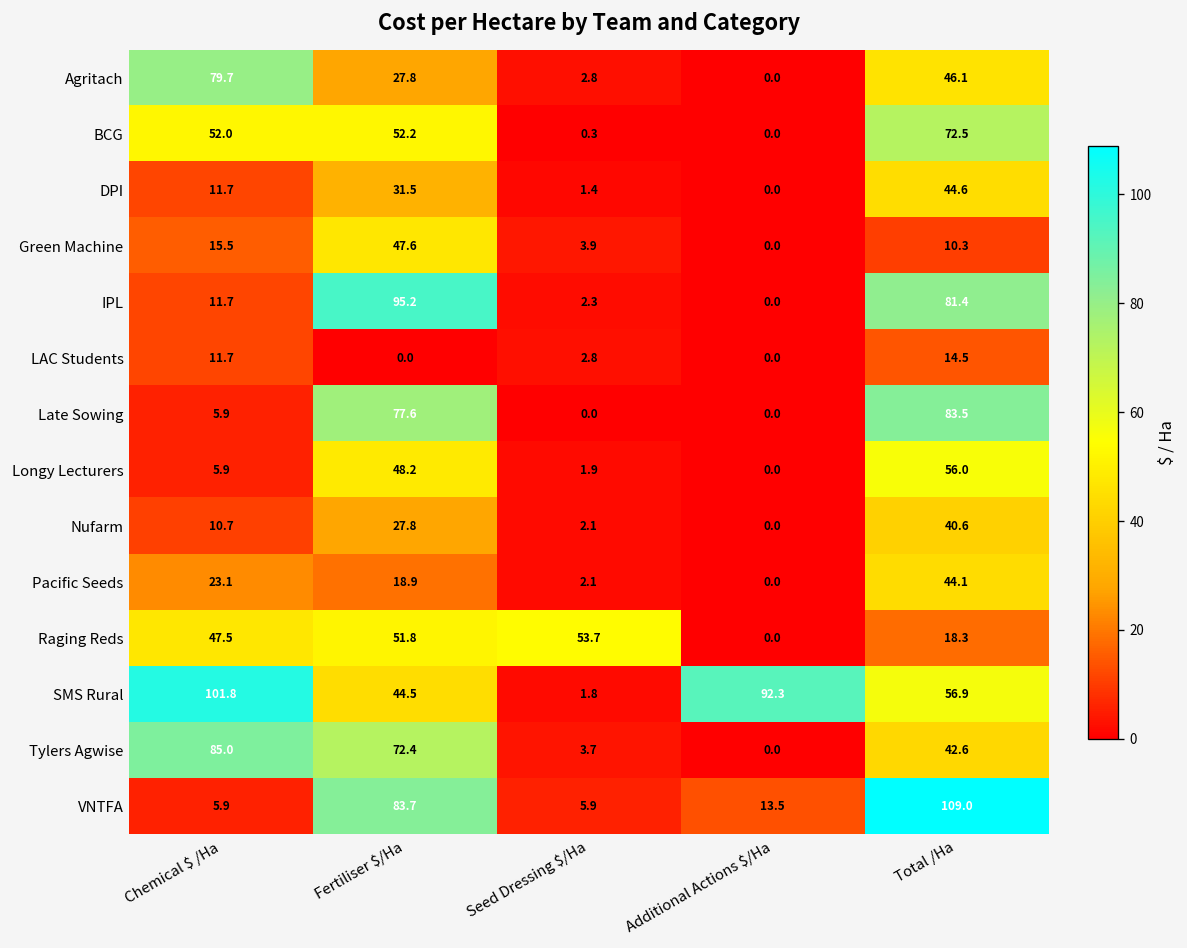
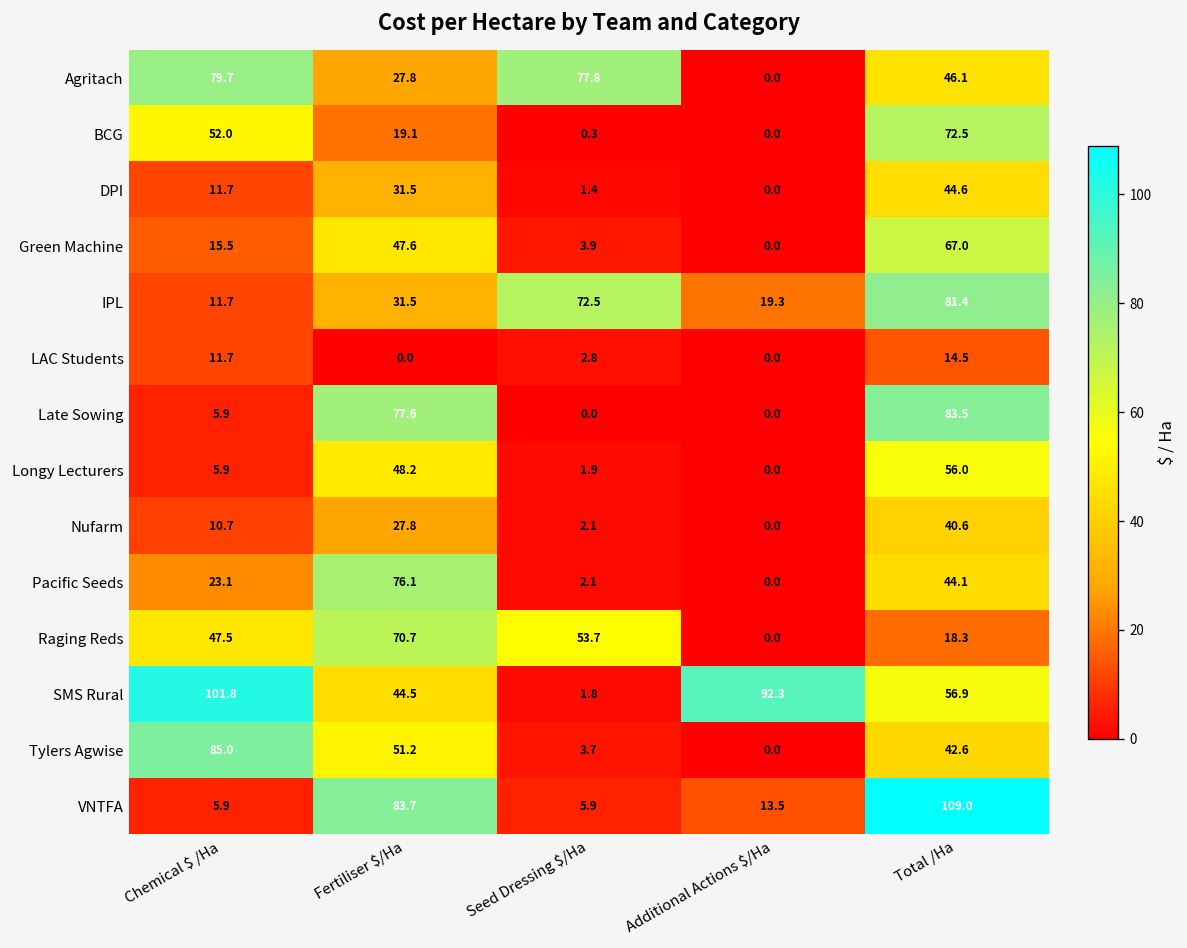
Agritach, Seed Dressing $/Ha: 2.8 -> 77.8
BCG, Fertiliser $/Ha: 52.2 -> 19.1
Green Machine, Total /Ha: 10.3 -> 67.0
IPL, Fertiliser $/Ha: 95.2 -> 31.5
IPL, Seed Dressing $/Ha: 2.3 -> 72.5
IPL, Additional Actions $/Ha: 0.0 -> 19.3
Pacific Seeds, Fertiliser $/Ha: 18.9 -> 76.1
Raging Reds, Fertiliser $/Ha: 51.8 -> 70.7
Tylers Agwise, Fertiliser $/Ha: 72.4 -> 51.2
